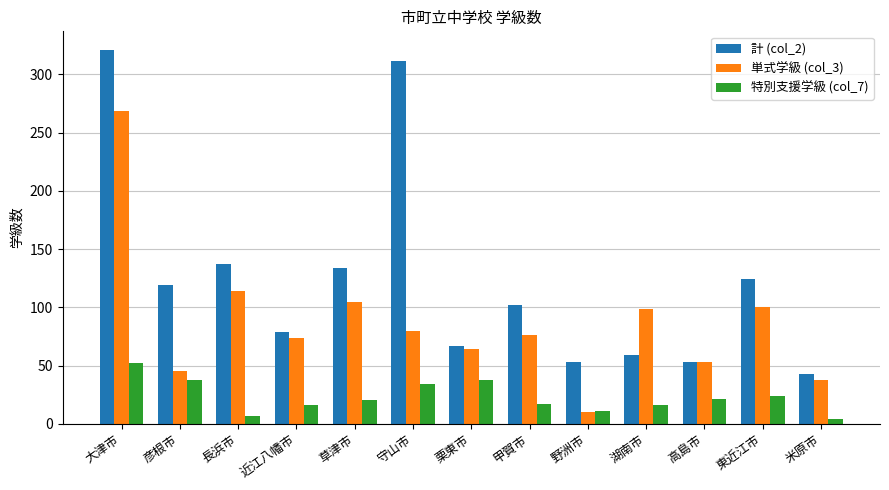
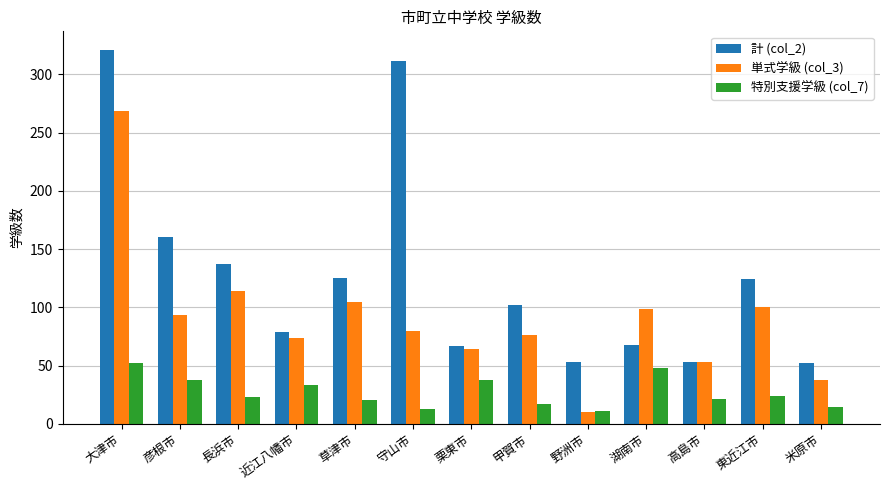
計 (col_2), 彦根市: 119 -> 160
単式学級 (col_3), 彦根市: 45 -> 93
特別支援学級 (col_7), 長浜市: 7 -> 23
特別支援学級 (col_7), 近江八幡市: 16 -> 33
計 (col_2), 草津市: 134 -> 125
特別支援学級 (col_7), 守山市: 34 -> 13
計 (col_2), 湖南市: 59 -> 68
特別支援学級 (col_7), 湖南市: 16 -> 48
計 (col_2), 米原市: 43 -> 52
特別支援学級 (col_7), 米原市: 4 -> 14
